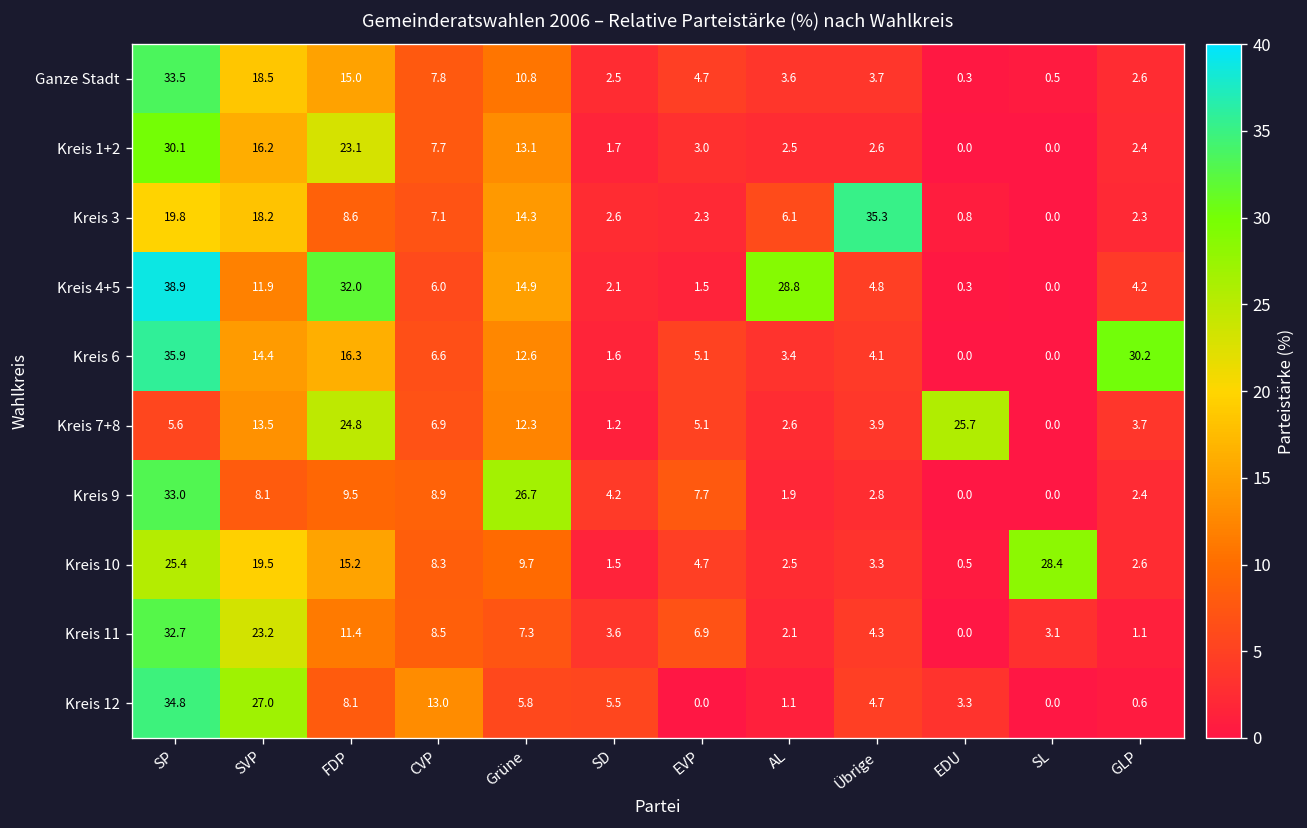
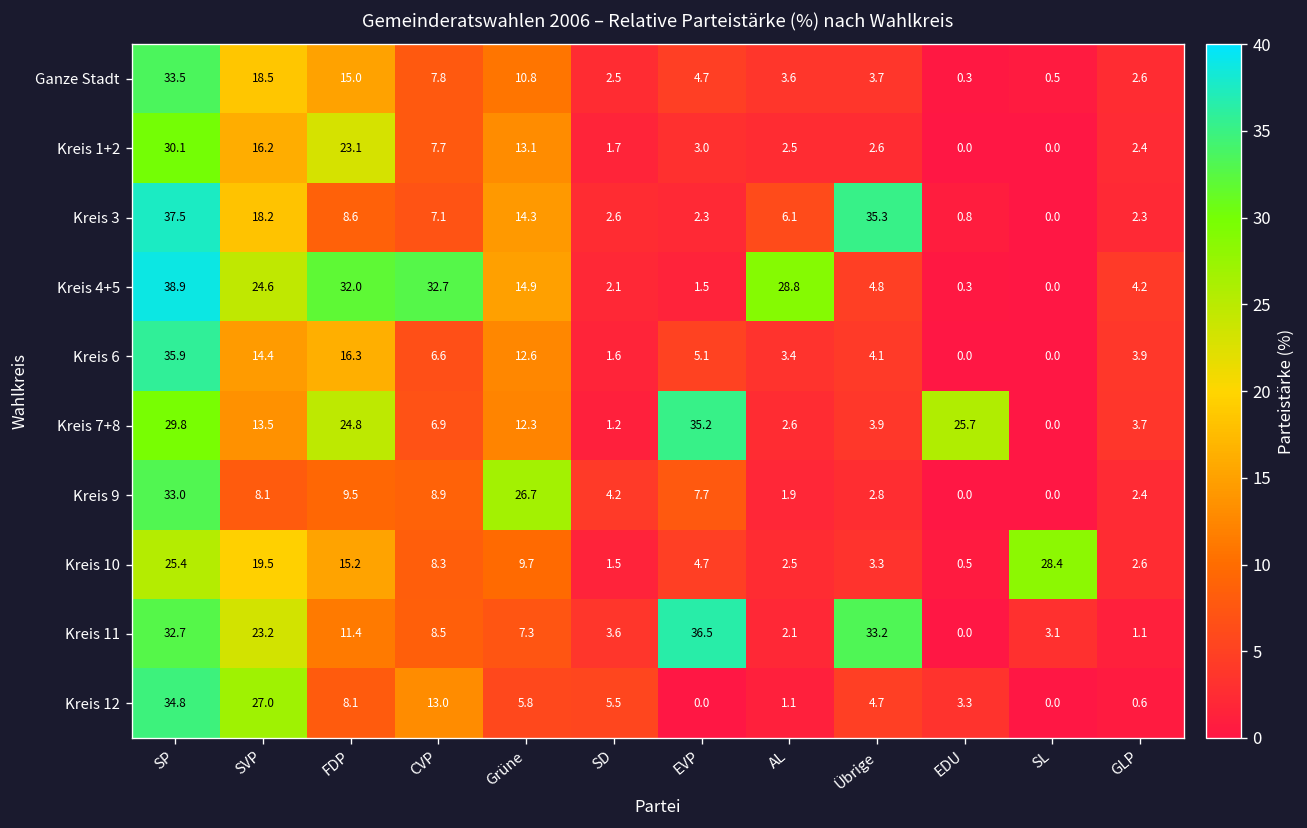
Kreis 3, SP: 19.8 -> 37.5
Kreis 4+5, SVP: 11.9 -> 24.6
Kreis 4+5, CVP: 6.0 -> 32.7
Kreis 6, GLP: 30.2 -> 3.9
Kreis 7+8, SP: 5.6 -> 29.8
Kreis 7+8, EVP: 5.1 -> 35.2
Kreis 11, EVP: 6.9 -> 36.5
Kreis 11, Übrige: 4.3 -> 33.2
